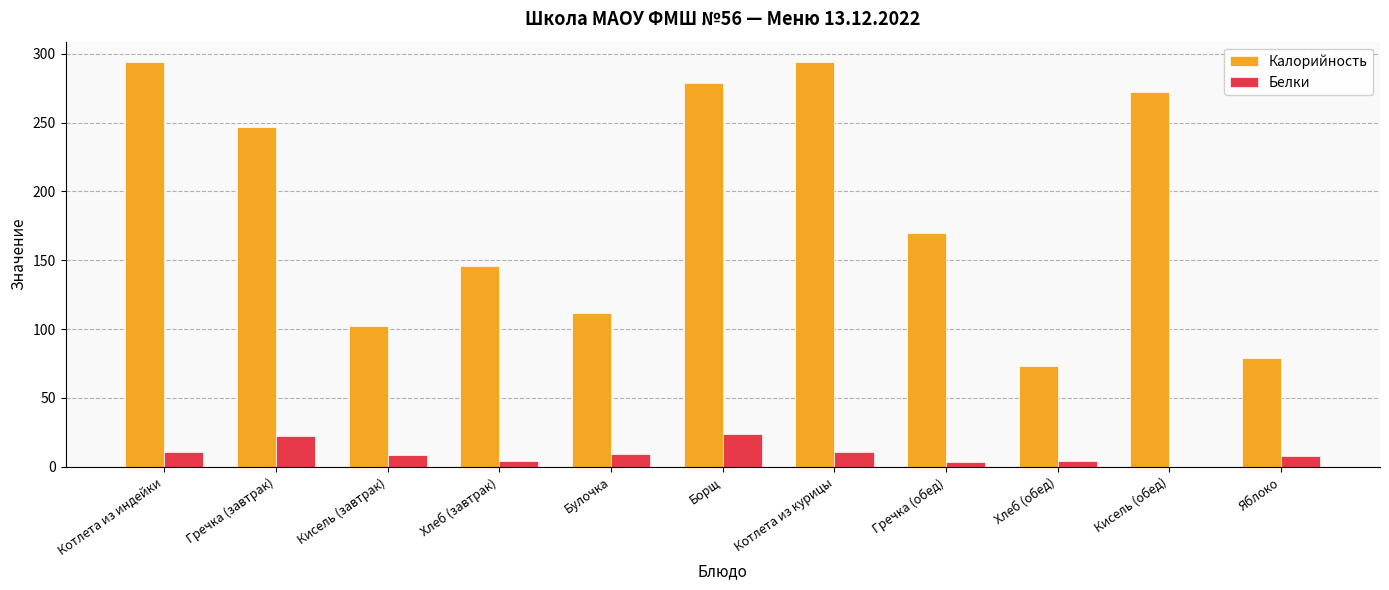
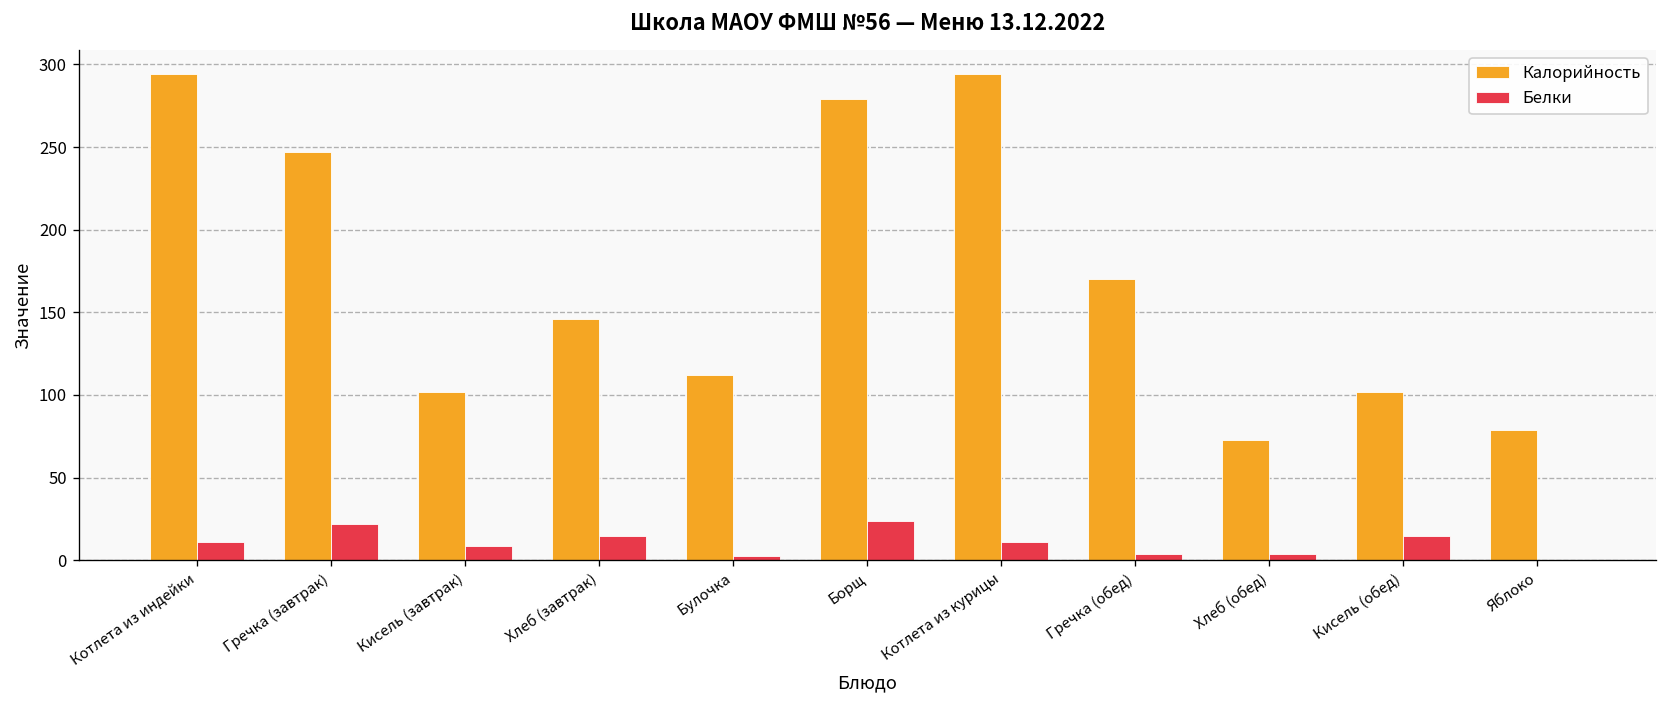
Белки, Хлеб (завтрак): 4 -> 15
Белки, Булочка: 9 -> 3
Калорийность, Кисель (обед): 272 -> 102
Белки, Кисель (обед): 0 -> 15
Белки, Яблоко: 8 -> 0
